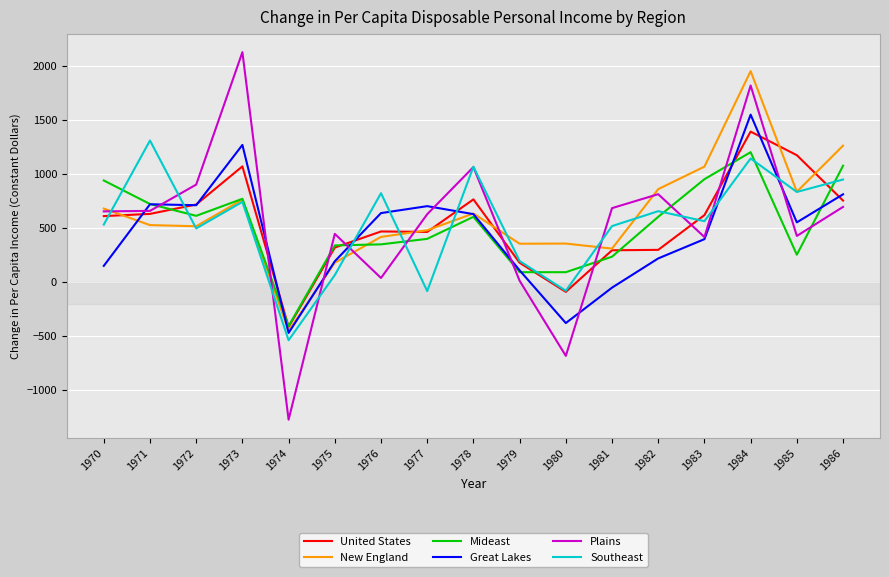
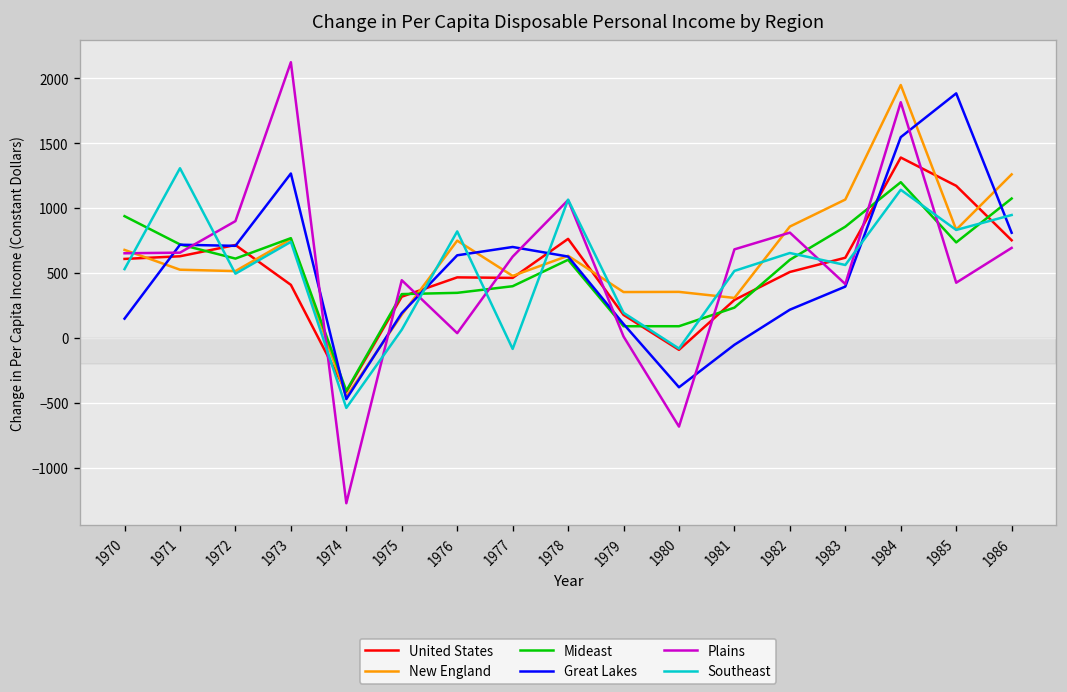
United States, 1973: 1070 -> 410
New England, 1976: 420 -> 750
United States, 1982: 300 -> 510
Mideast, 1983: 950 -> 860
Mideast, 1985: 250 -> 740
Great Lakes, 1985: 550 -> 1890
